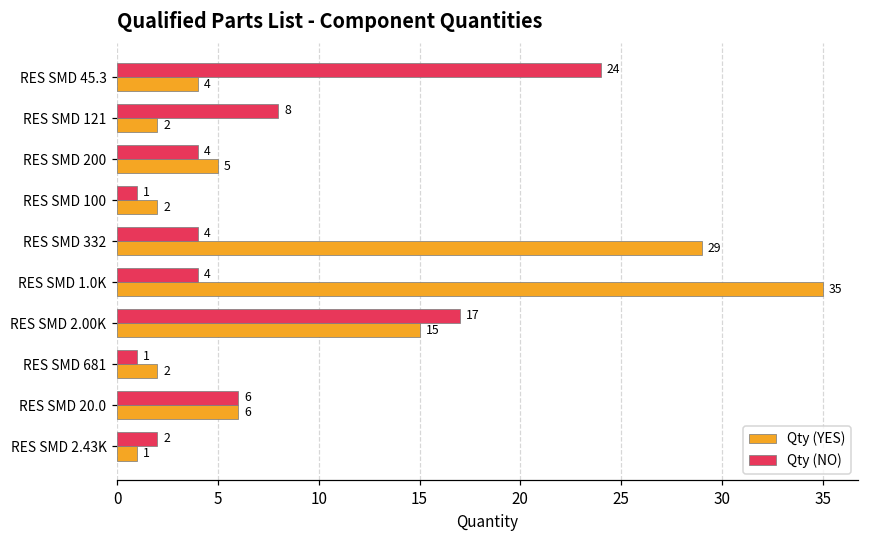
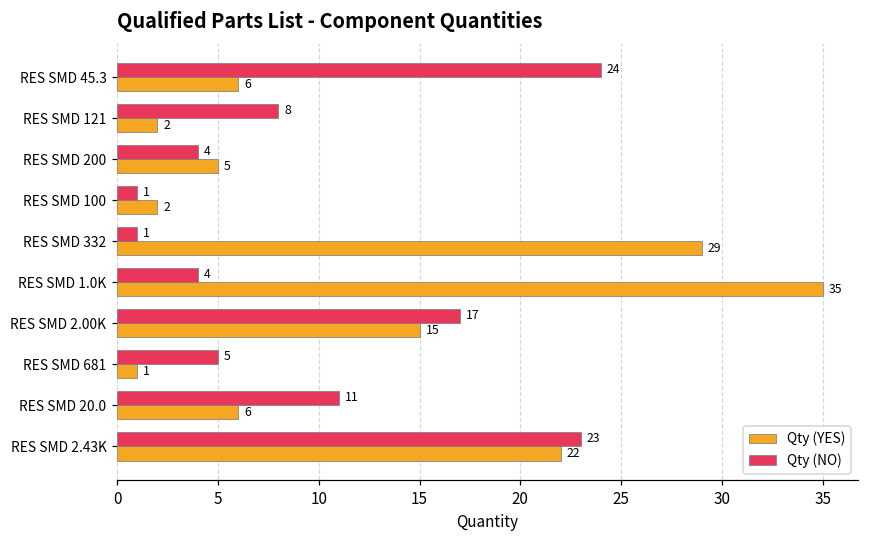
Qty (YES), RES SMD 45.3: 4 -> 6
Qty (NO), RES SMD 332: 4 -> 1
Qty (NO), RES SMD 681: 1 -> 5
Qty (YES), RES SMD 681: 2 -> 1
Qty (NO), RES SMD 20.0: 6 -> 11
Qty (NO), RES SMD 2.43K: 2 -> 23
Qty (YES), RES SMD 2.43K: 1 -> 22
